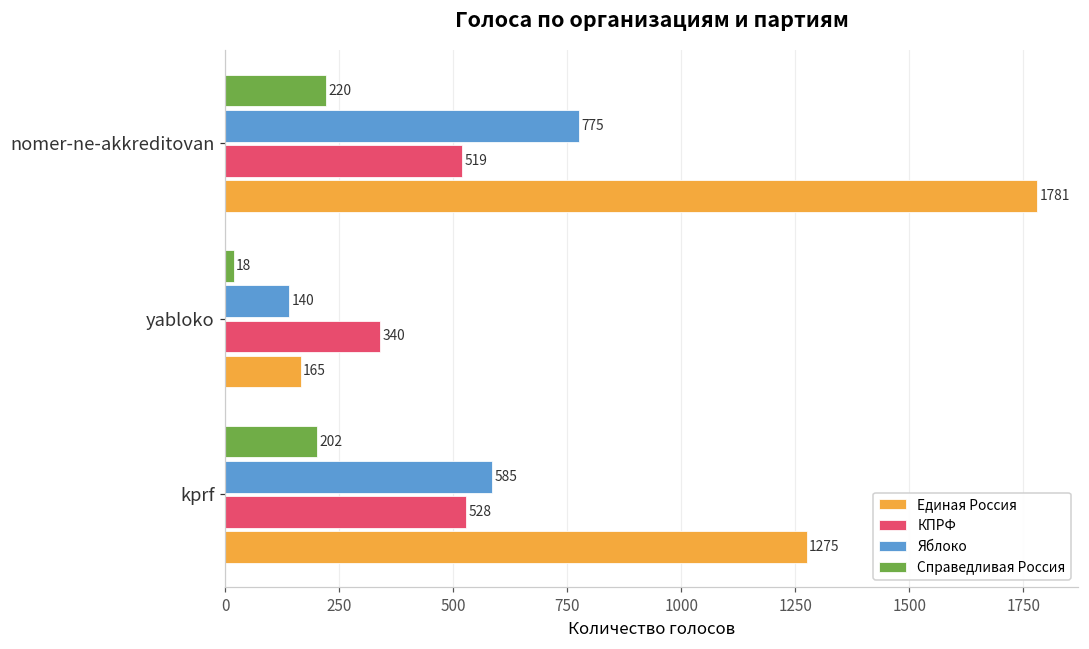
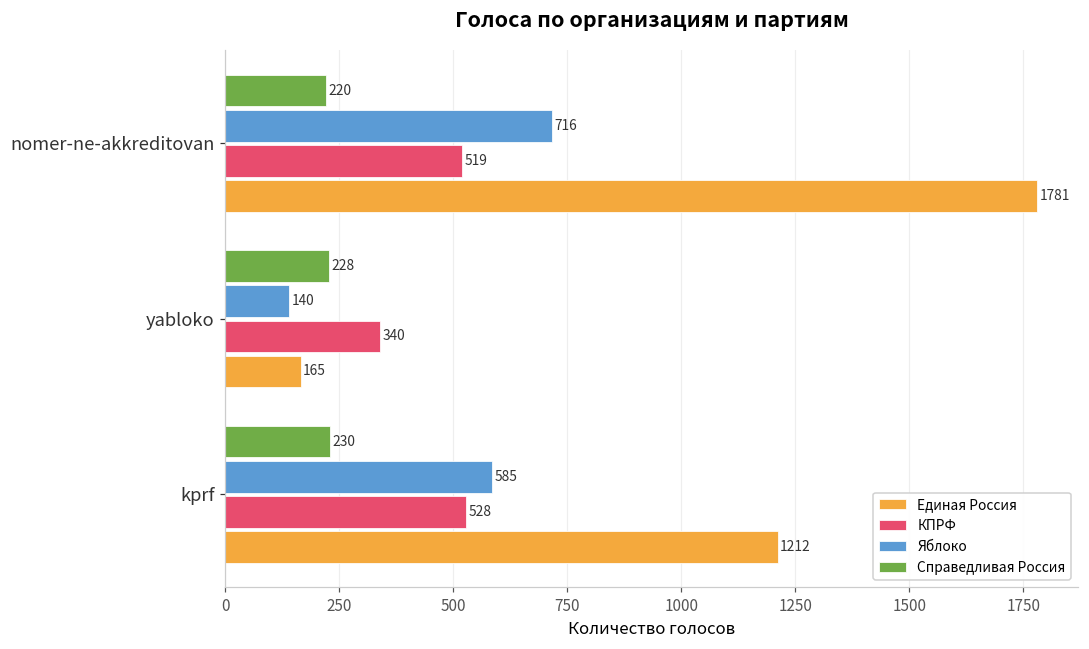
Яблоко, nomer-ne-akkreditovan: 775 -> 716
Справедливая Россия, yabloko: 18 -> 228
Справедливая Россия, kprf: 202 -> 230
Единая Россия, kprf: 1275 -> 1212
